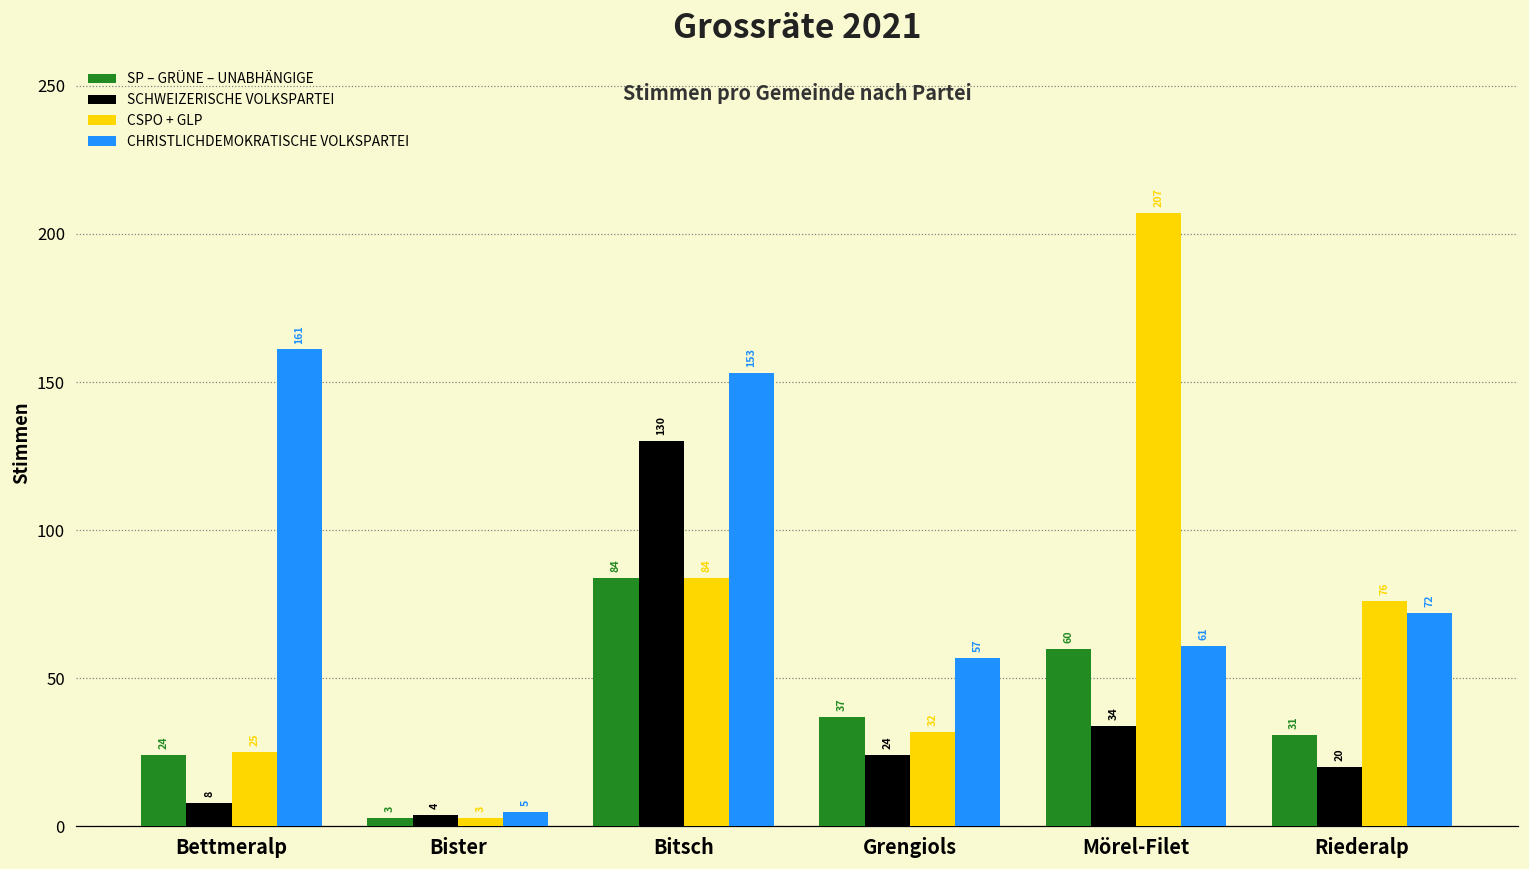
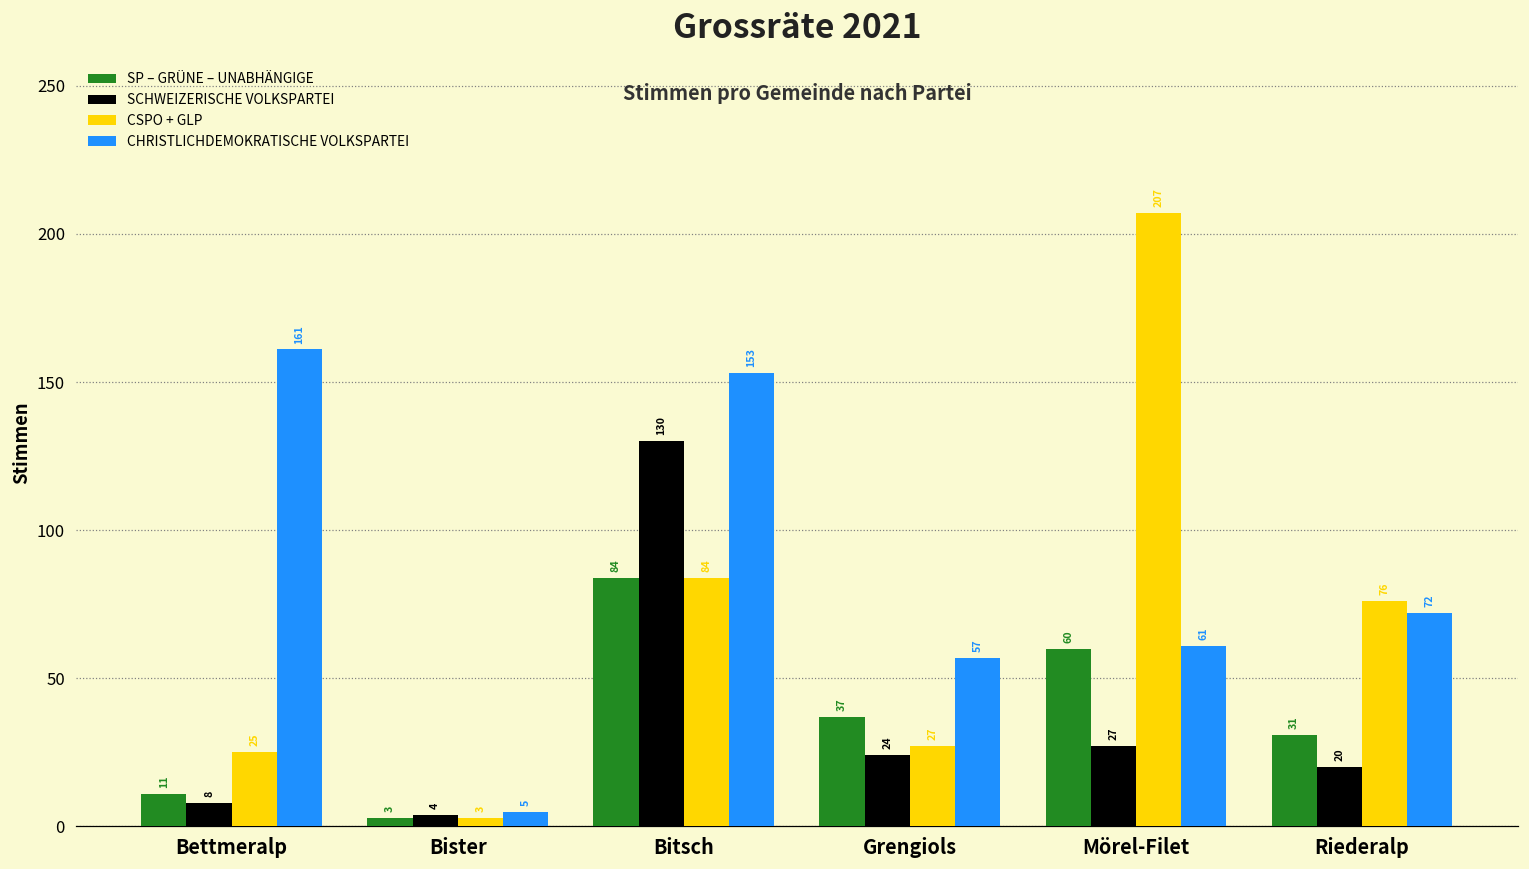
SP – GRÜNE – UNABHÄNGIGE, Bettmeralp: 24 -> 11
CSPO + GLP, Grengiols: 32 -> 27
SCHWEIZERISCHE VOLKSPARTEI, Mörel-Filet: 34 -> 27
